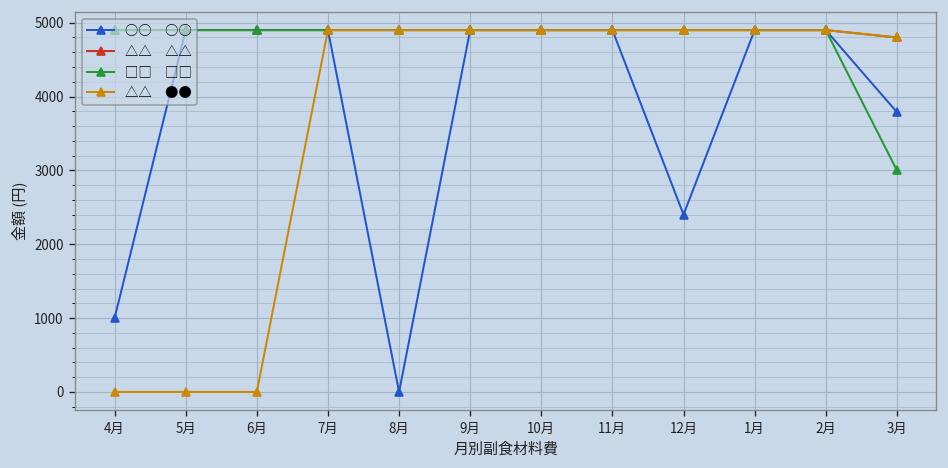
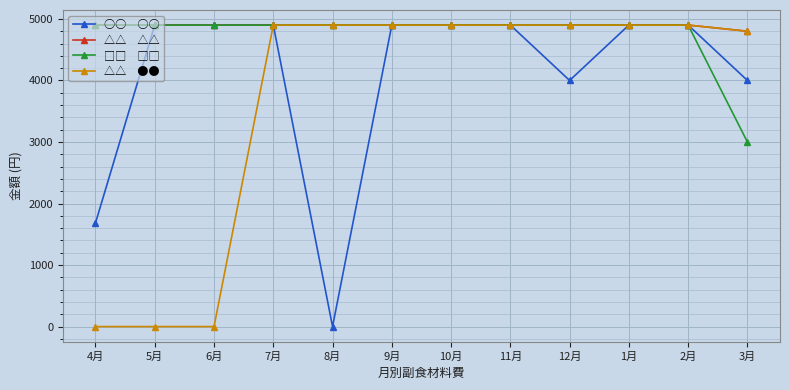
○○ ○○, 4月: 1000 -> 1700
○○ ○○, 12月: 2400 -> 4000
○○ ○○, 3月: 3800 -> 4000
